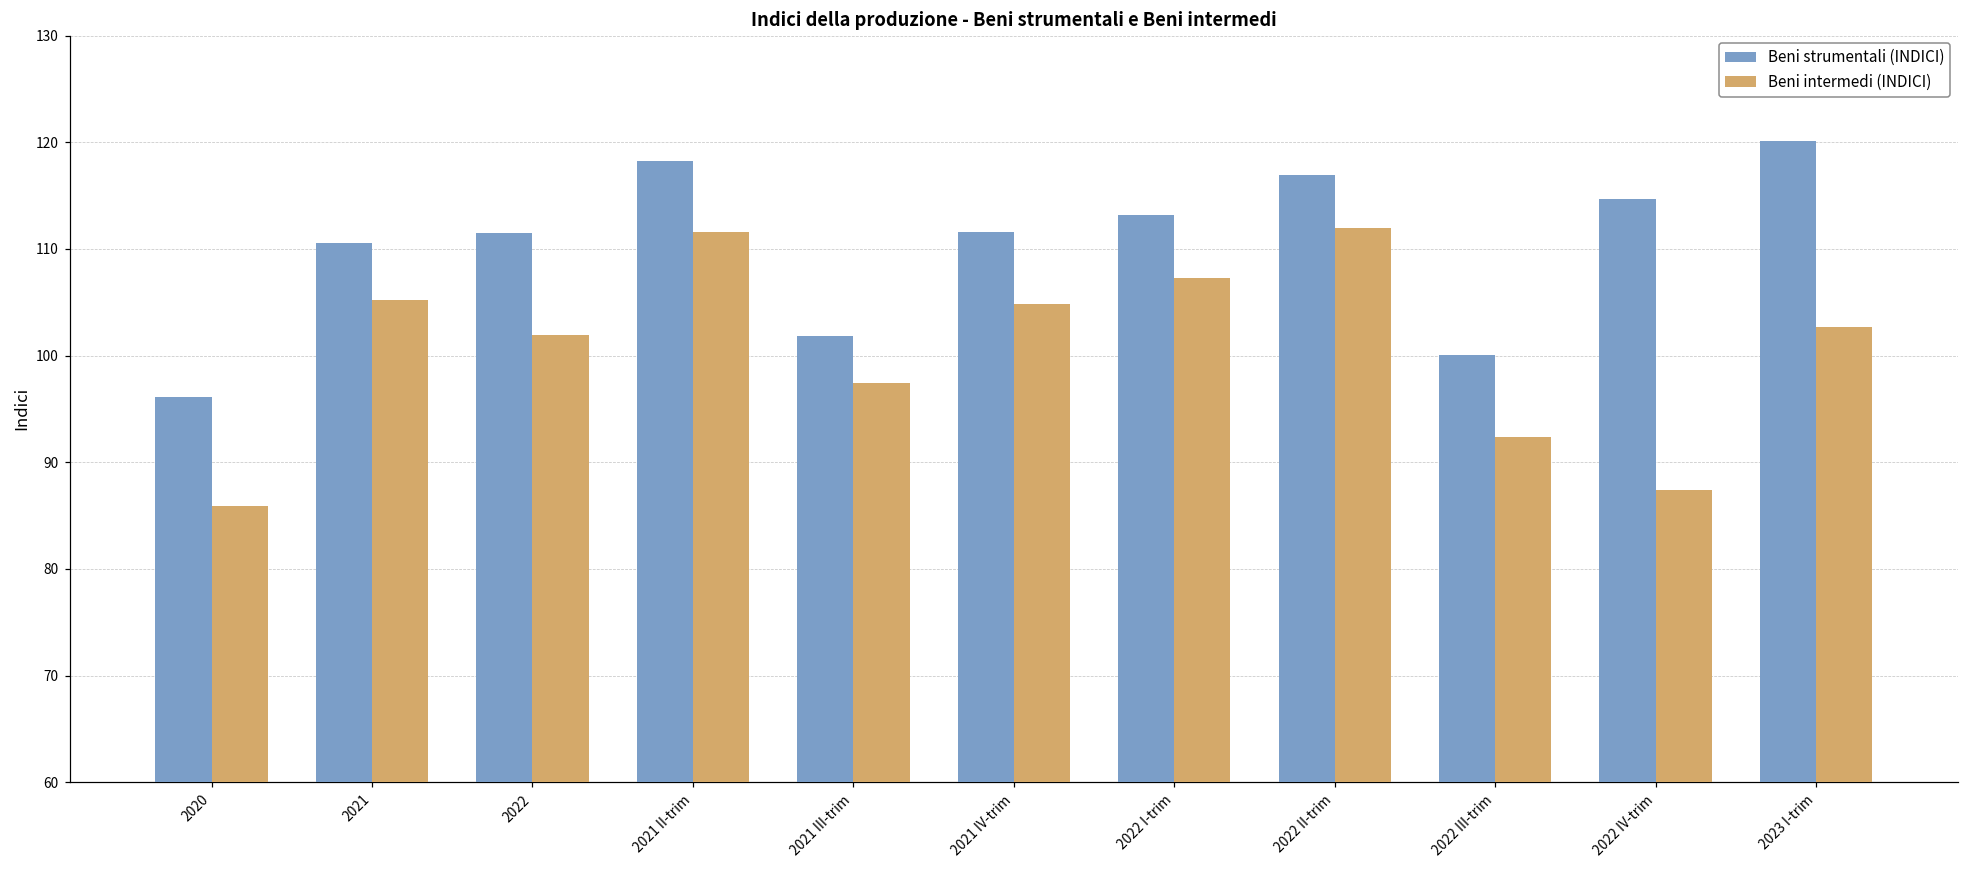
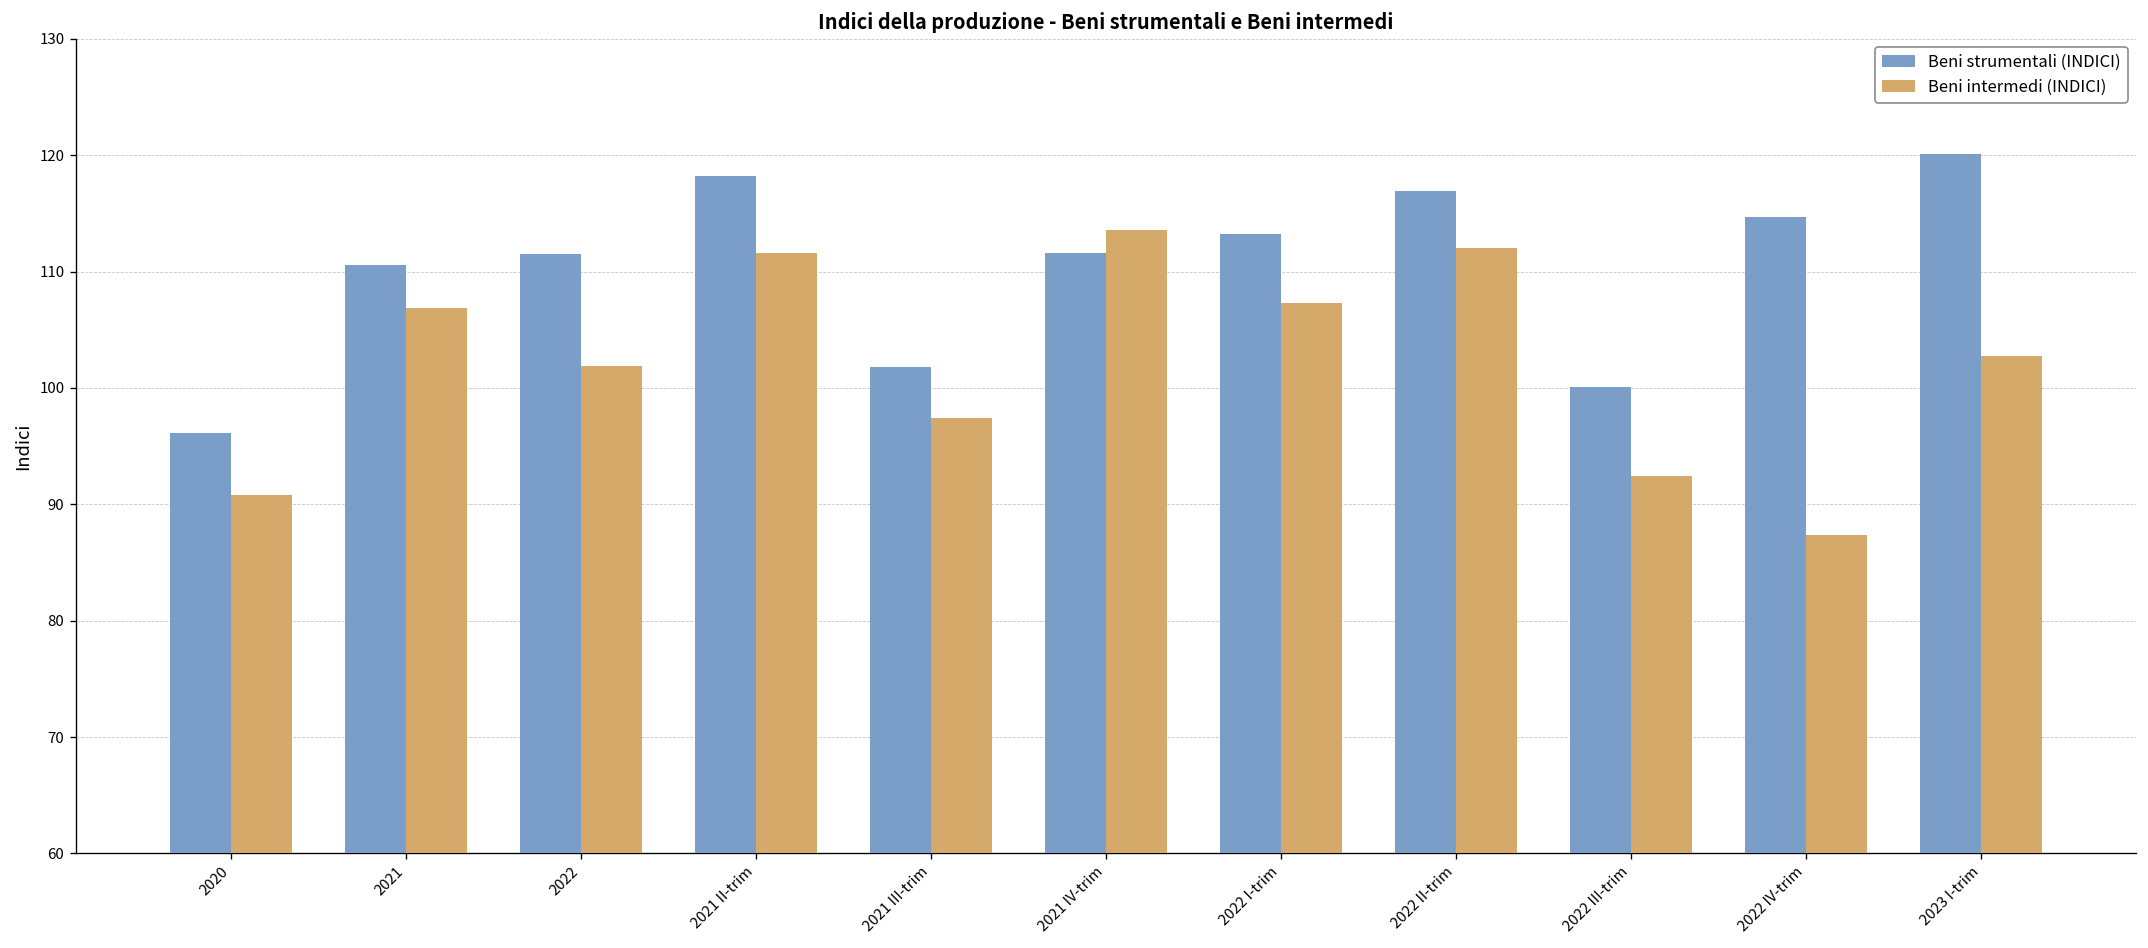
Beni intermedi (INDICI), 2020: 86 -> 91
Beni intermedi (INDICI), 2021: 105 -> 107
Beni intermedi (INDICI), 2021 IV-trim: 105 -> 114
